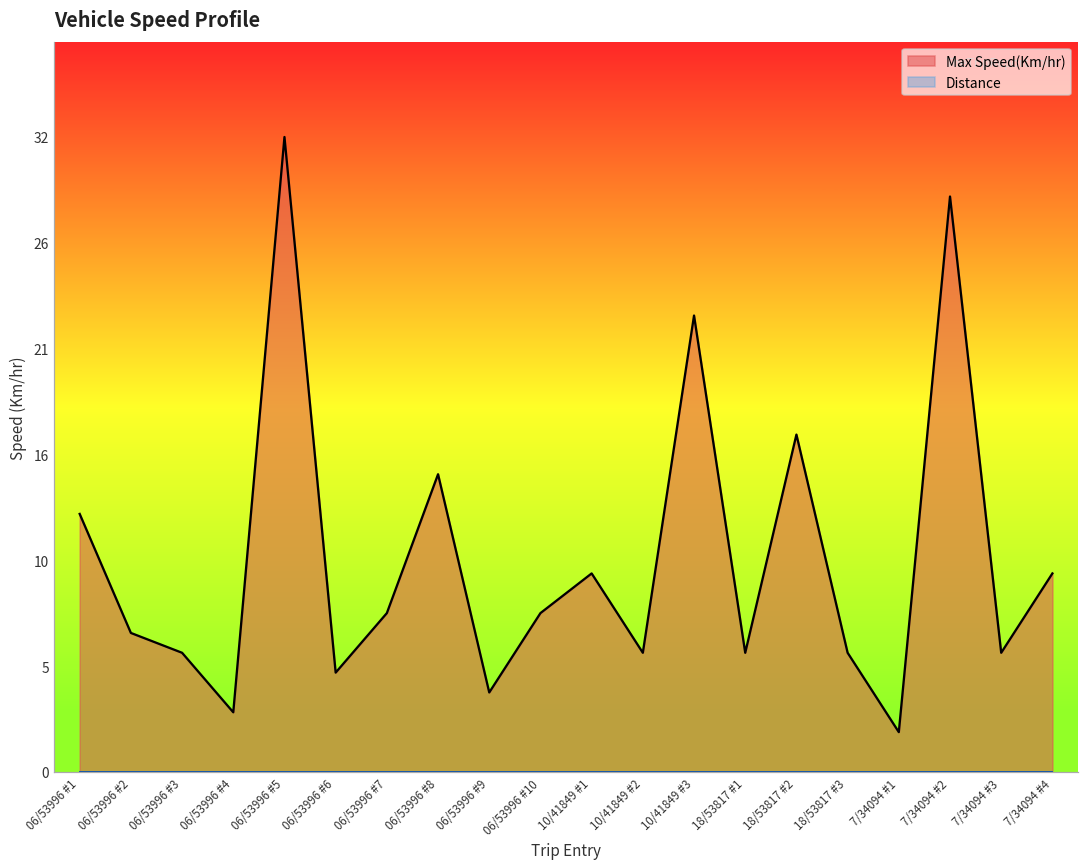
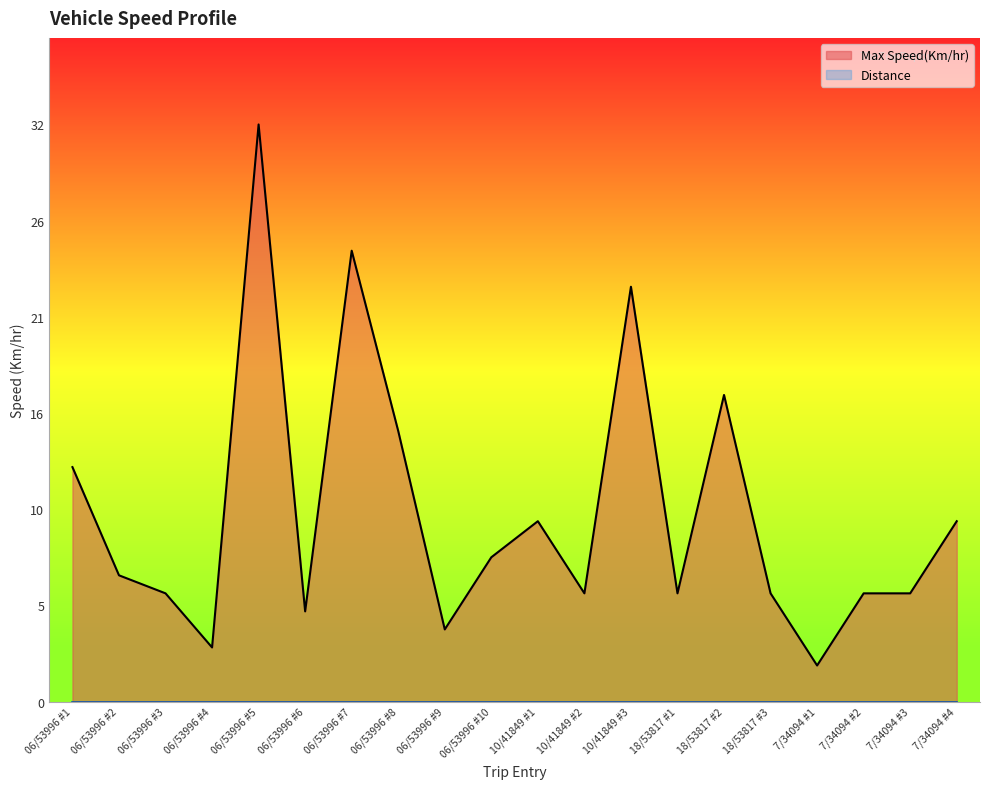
Max Speed(Km/hr), 06/53996 #7: 8 -> 25
Max Speed(Km/hr), 7/34094 #2: 29 -> 6
